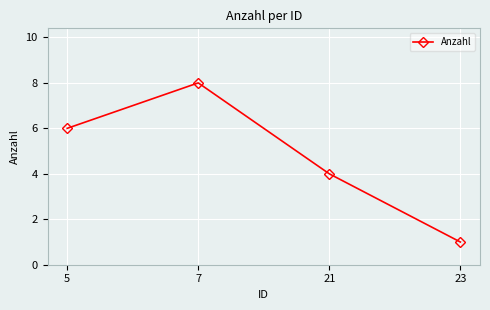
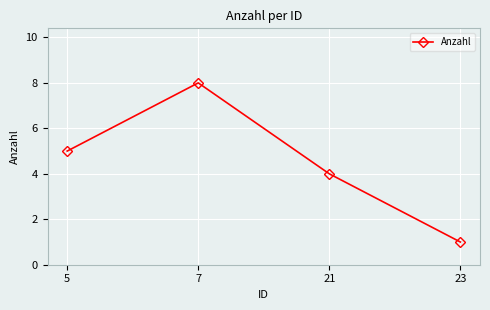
5: 6 -> 5
